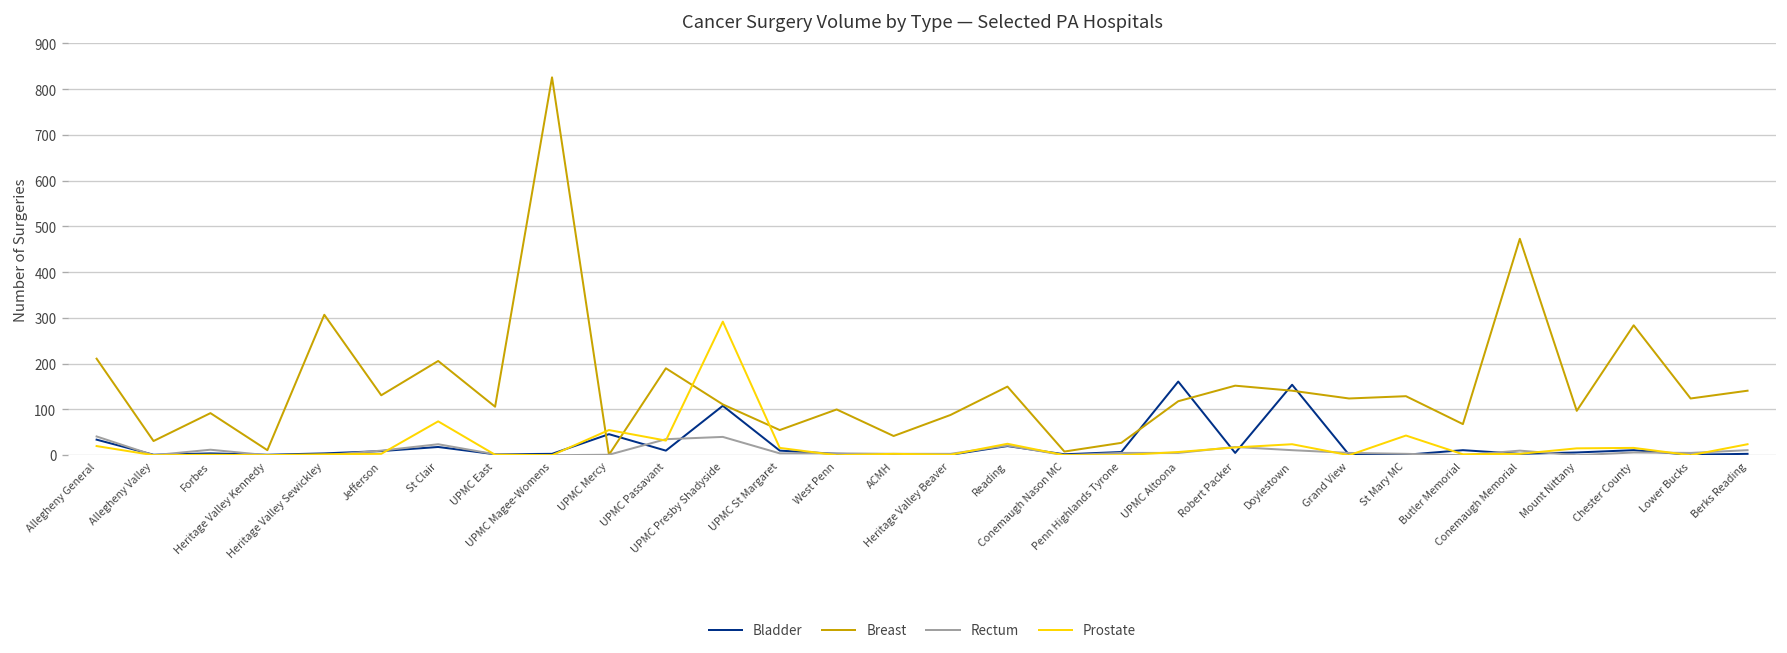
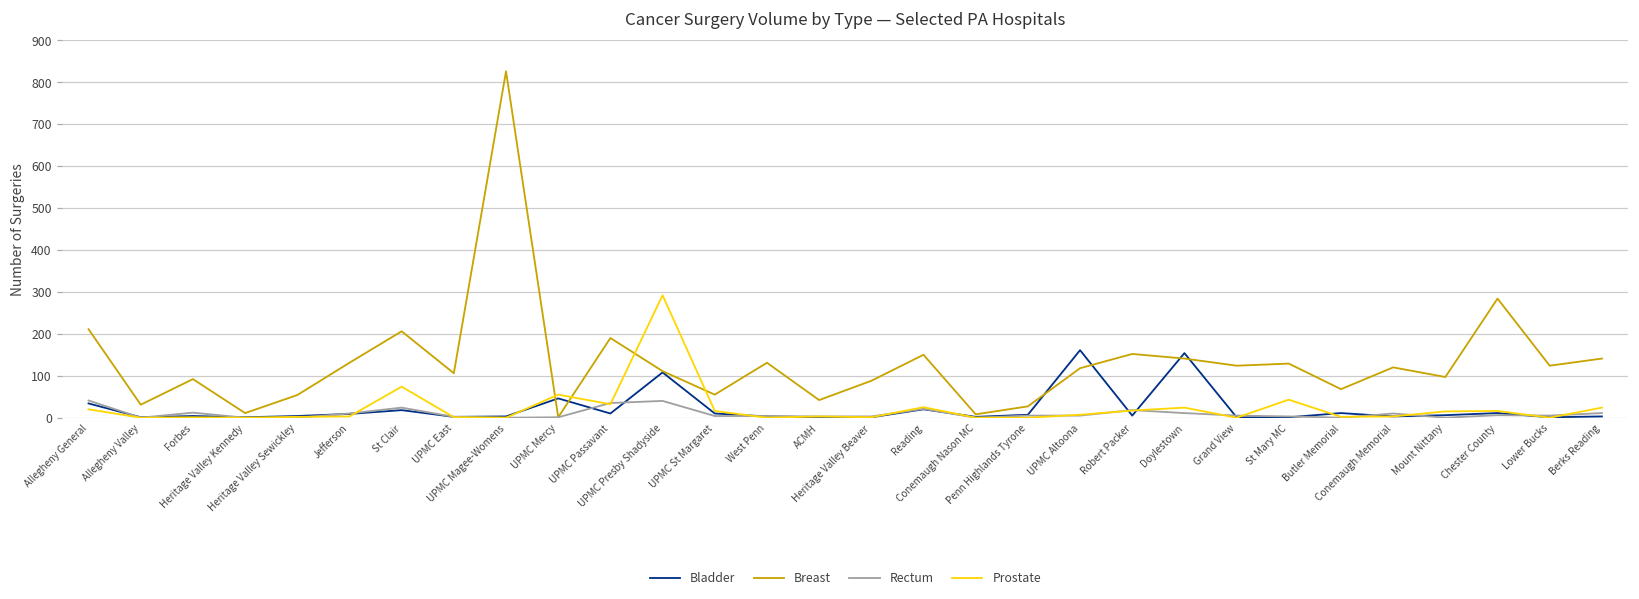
Breast, Heritage Valley Sewickley: 310 -> 50
Breast, West Penn: 100 -> 130
Breast, Conemaugh Memorial: 470 -> 120
